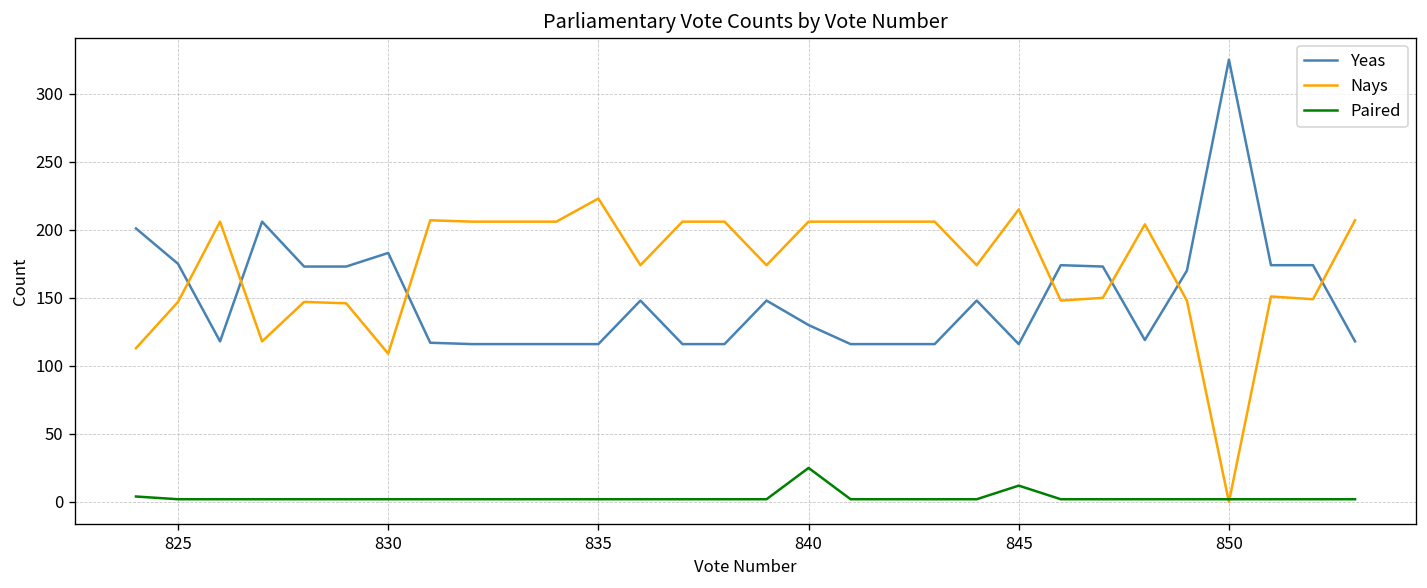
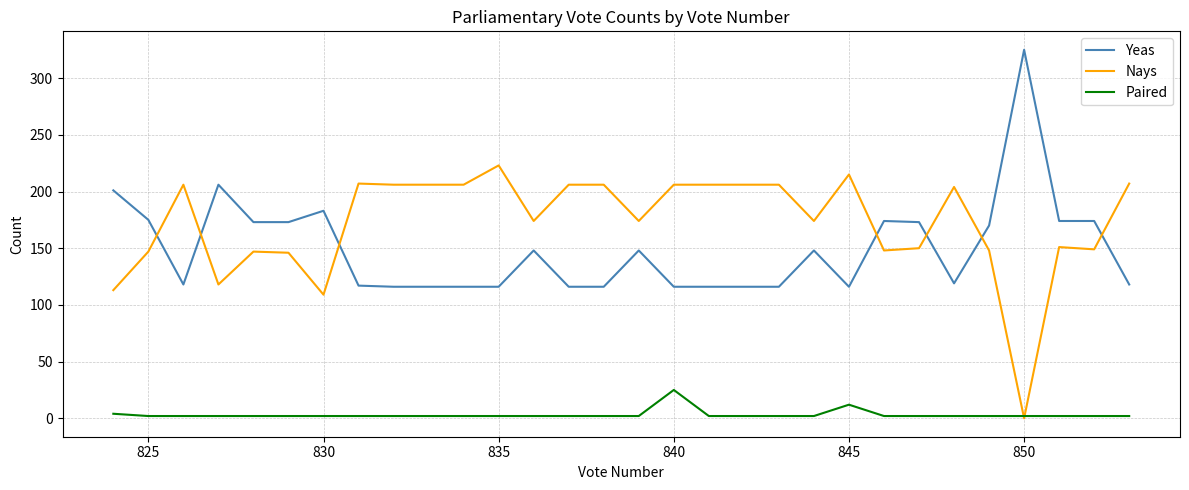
Yeas, 840: 130 -> 116
